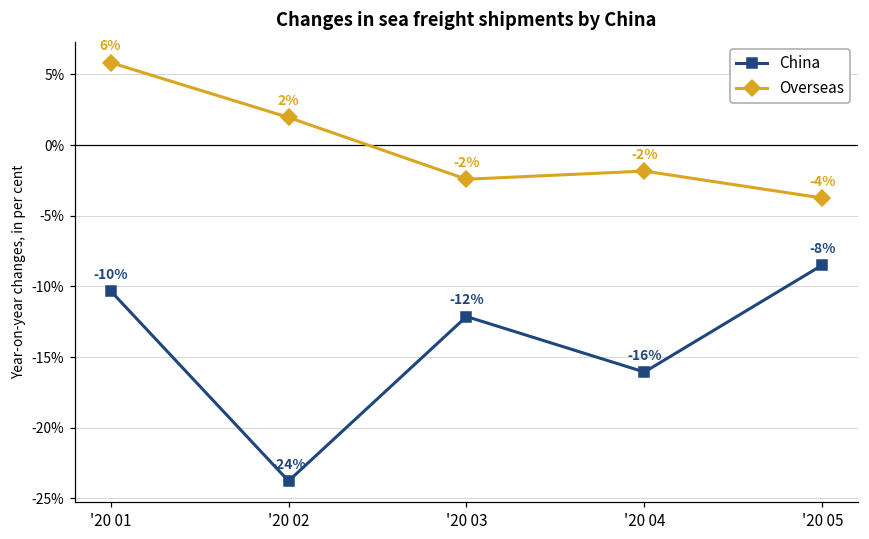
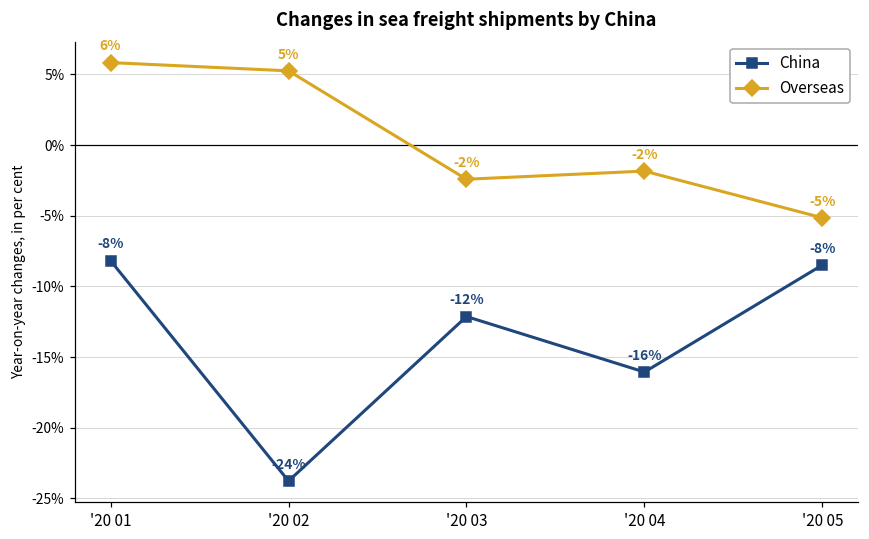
China, '20 01: -10% -> -8%
Overseas, '20 02: 2% -> 5%
Overseas, '20 05: -4% -> -5%
